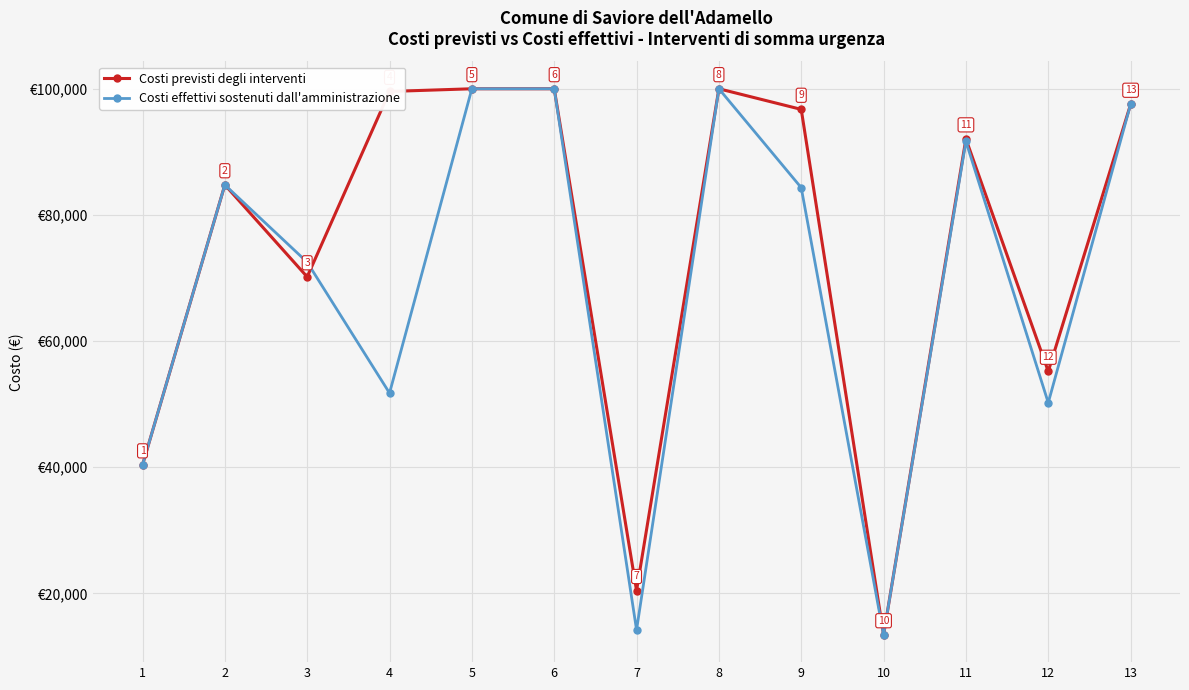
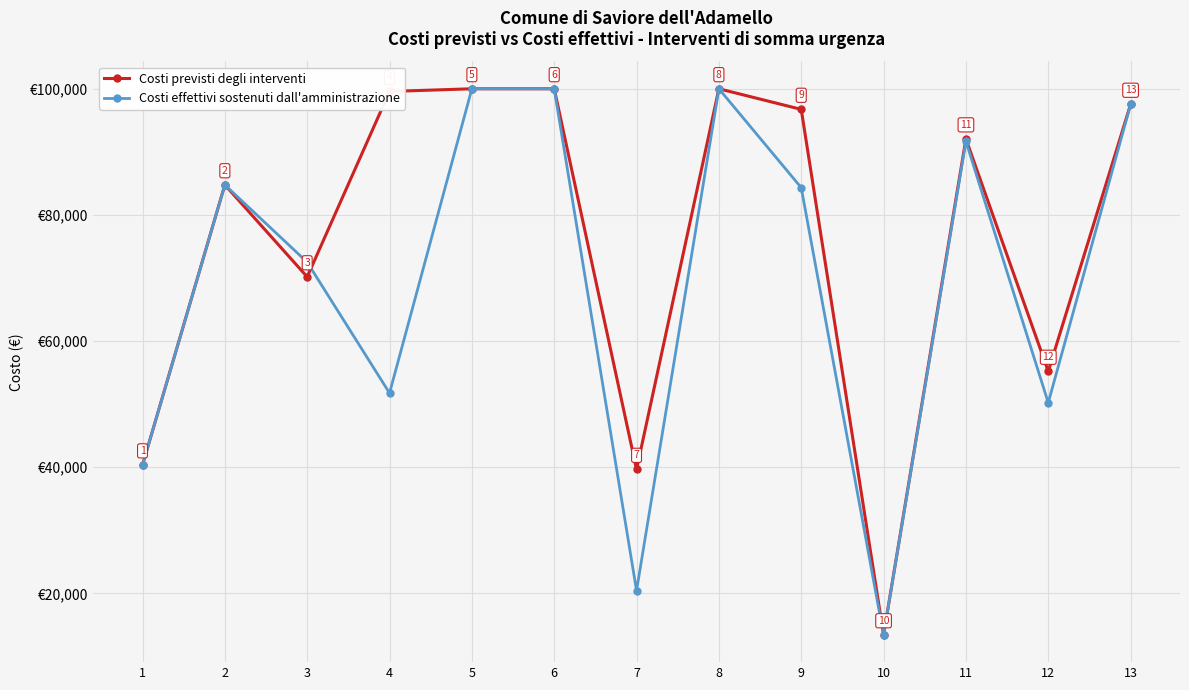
Costi previsti degli interventi, 7: €20,000 -> €40,000
Costi effettivi sostenuti dall'amministrazione, 7: €14,000 -> €20,000
